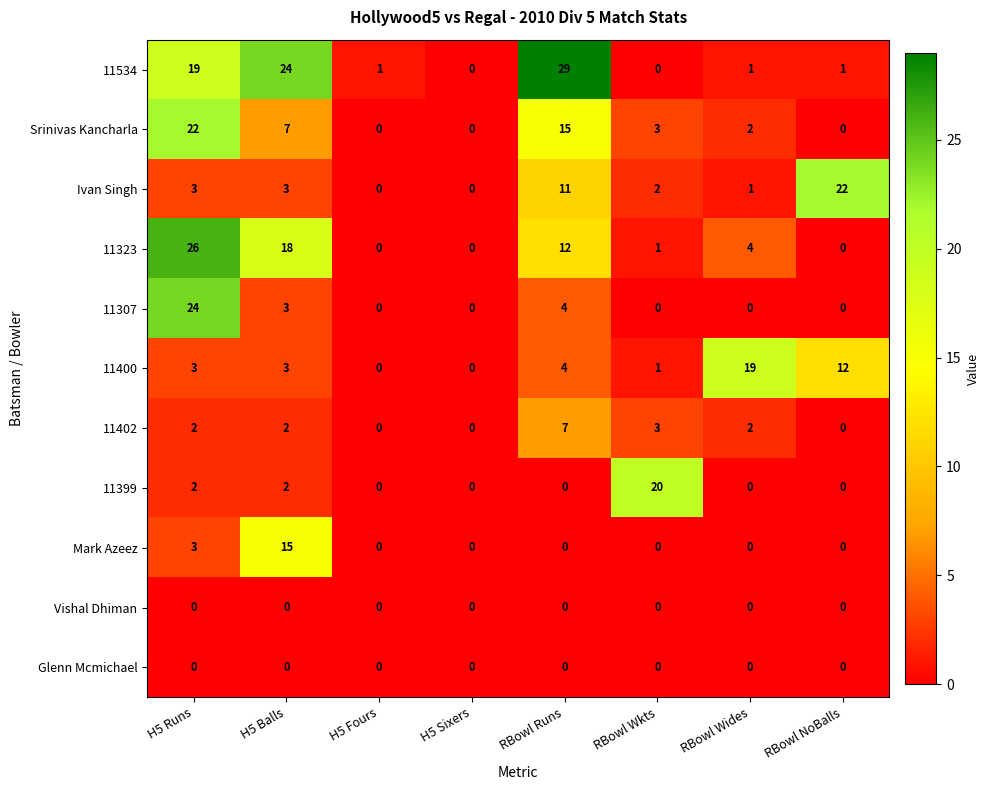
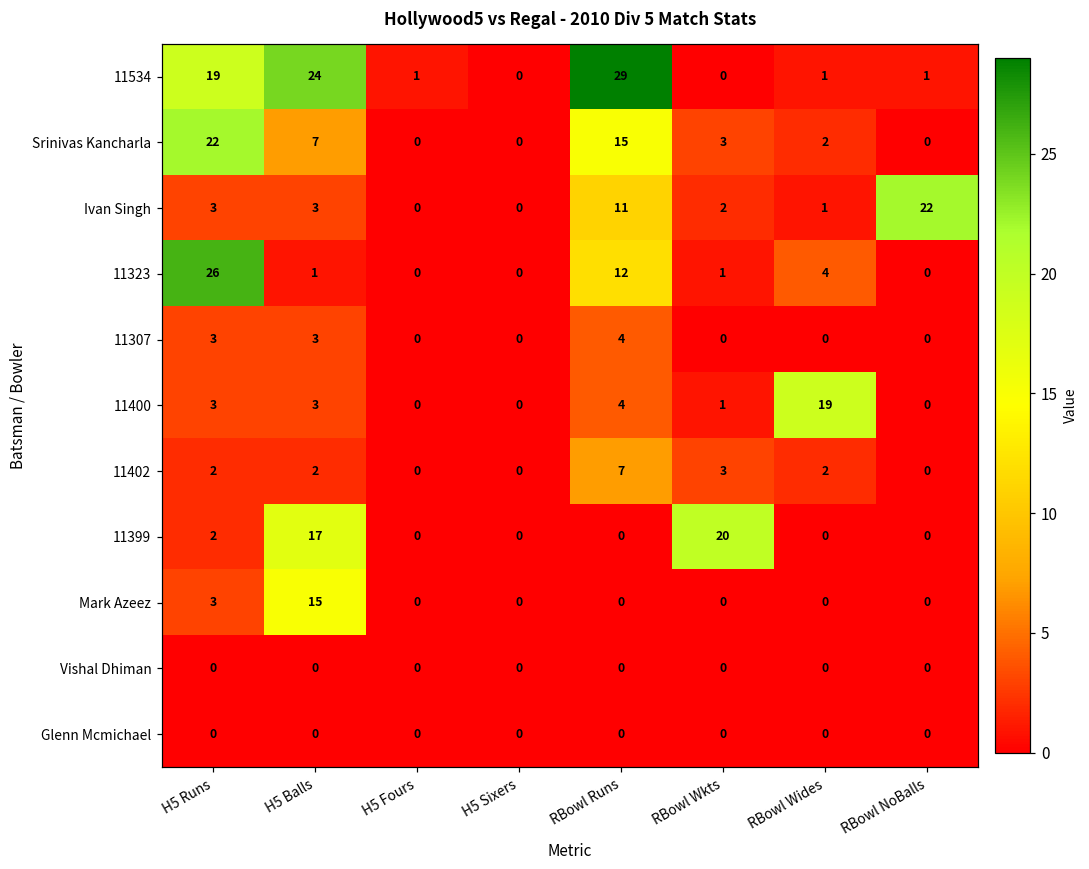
11323, H5 Balls: 18 -> 1
11307, H5 Runs: 24 -> 3
11400, RBowl NoBalls: 12 -> 0
11399, H5 Balls: 2 -> 17
